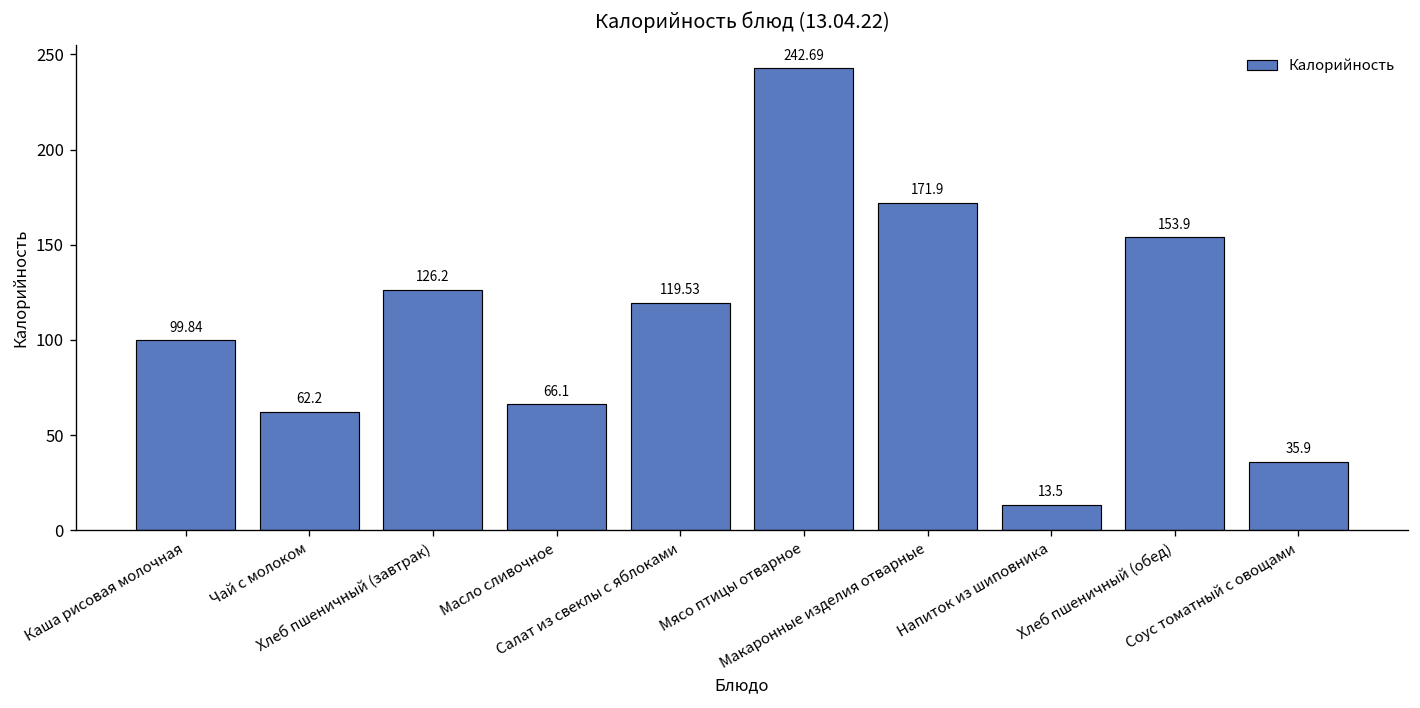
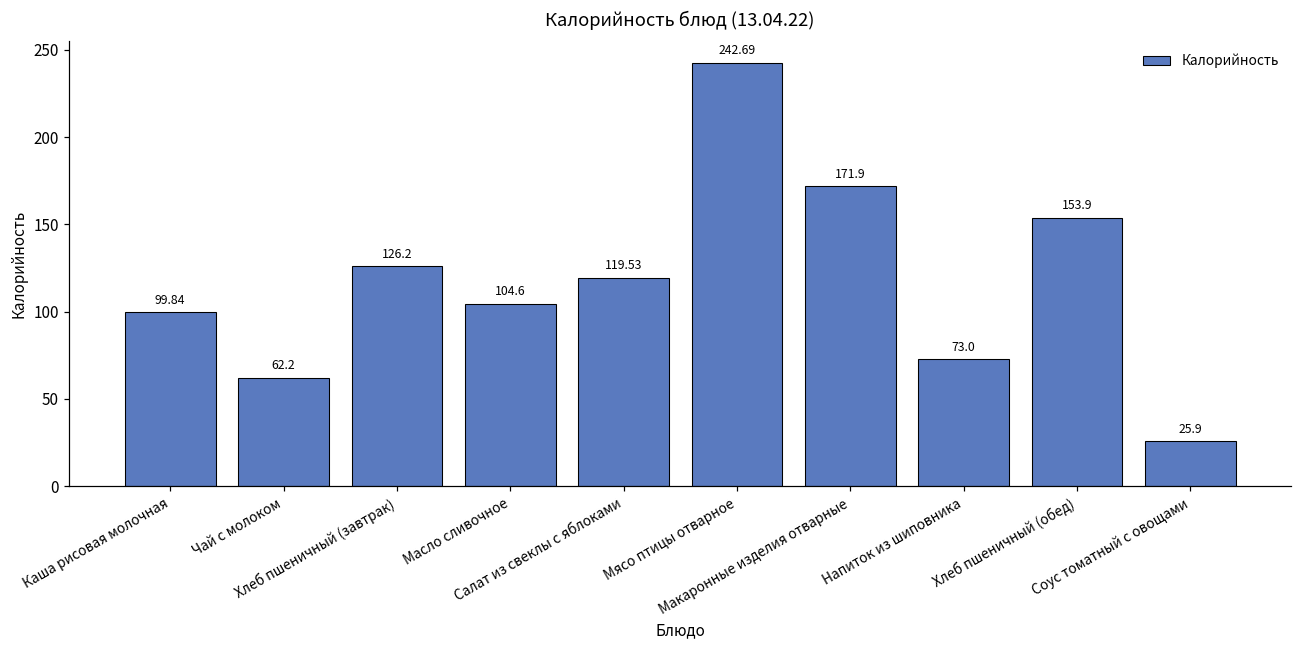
Масло сливочное: 66.1 -> 104.6
Напиток из шиповника: 13.5 -> 73.0
Соус томатный с овощами: 35.9 -> 25.9
